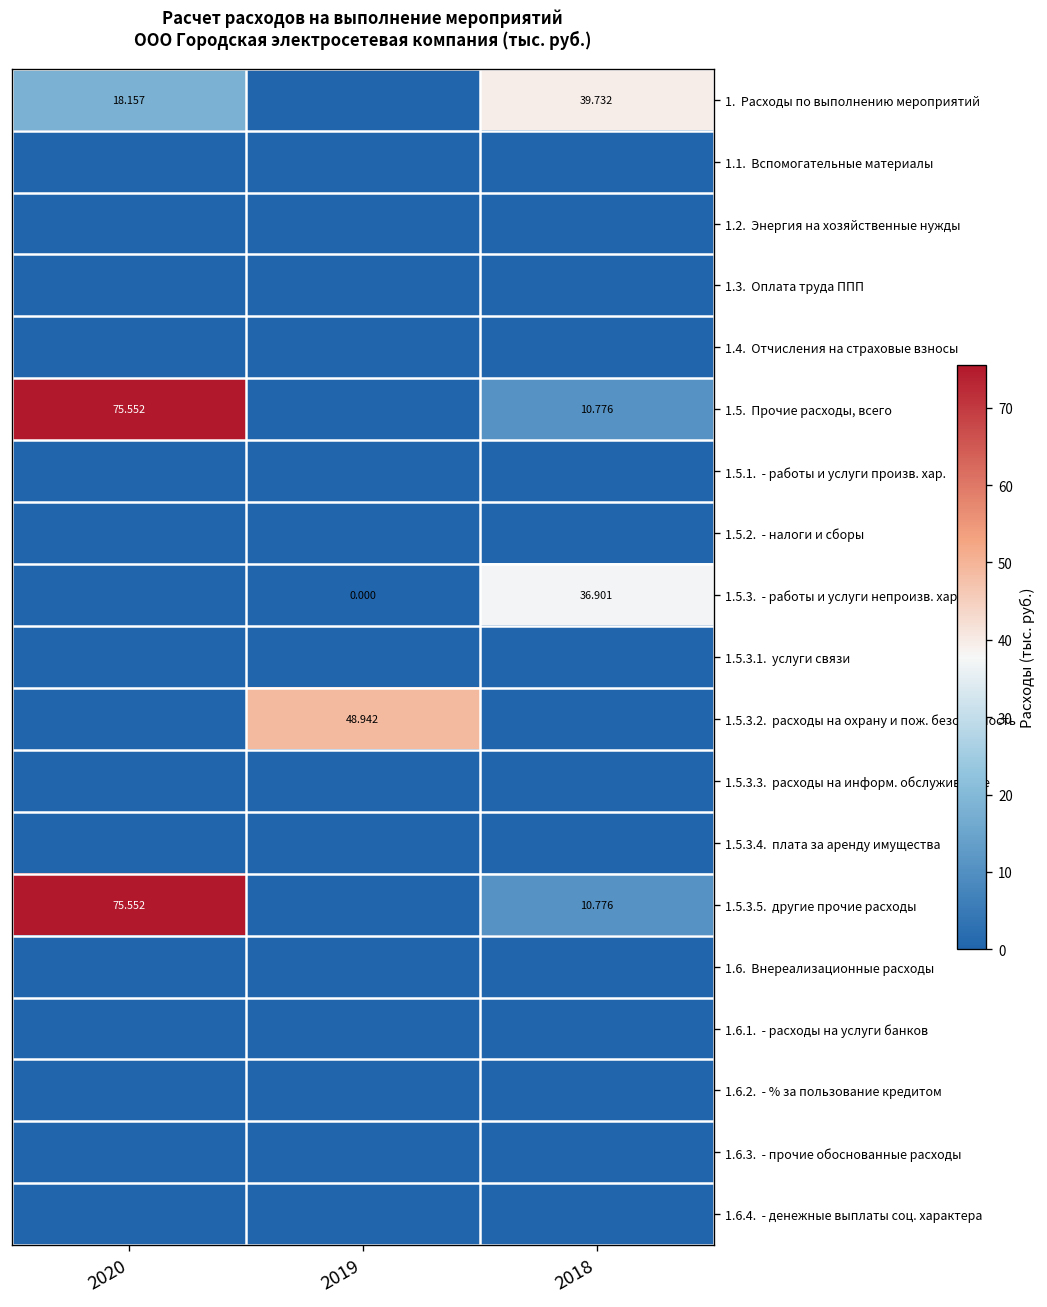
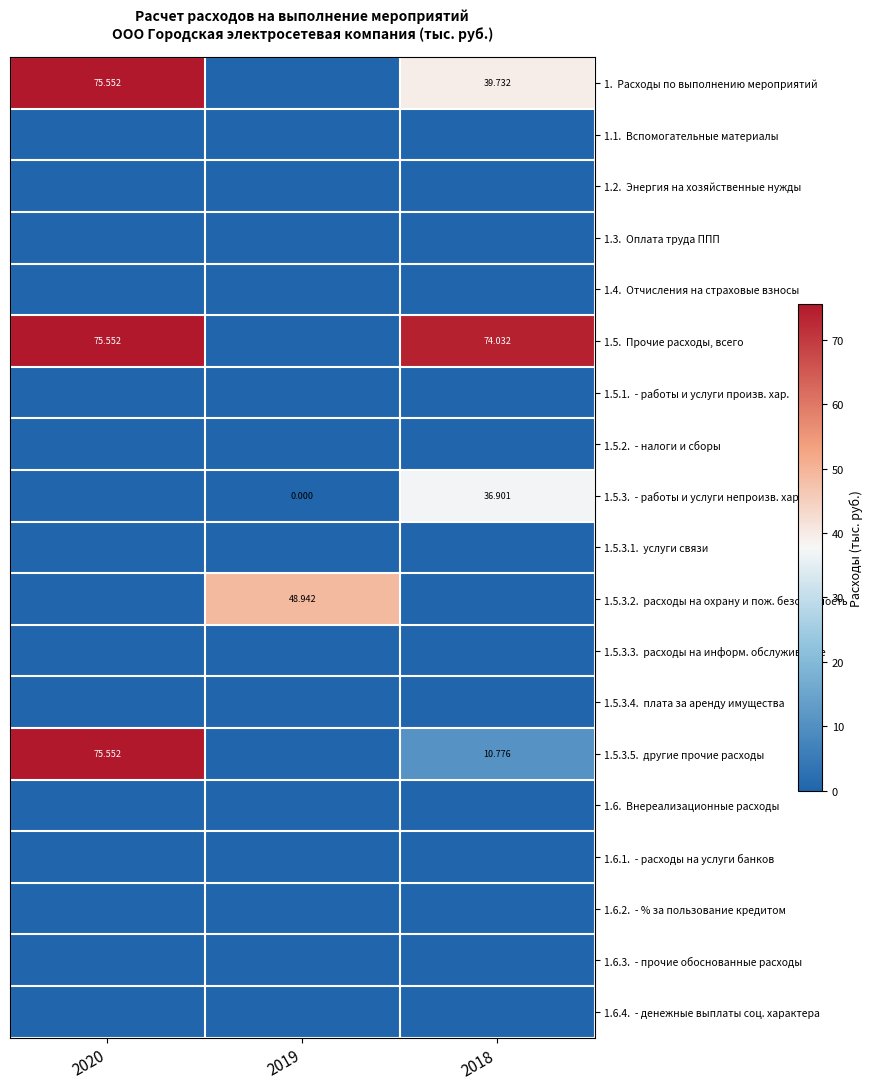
1. Расходы по выполнению мероприятий, 2020: 18.157 -> 75.552
1.5. Прочие расходы, всего, 2018: 10.776 -> 74.032
